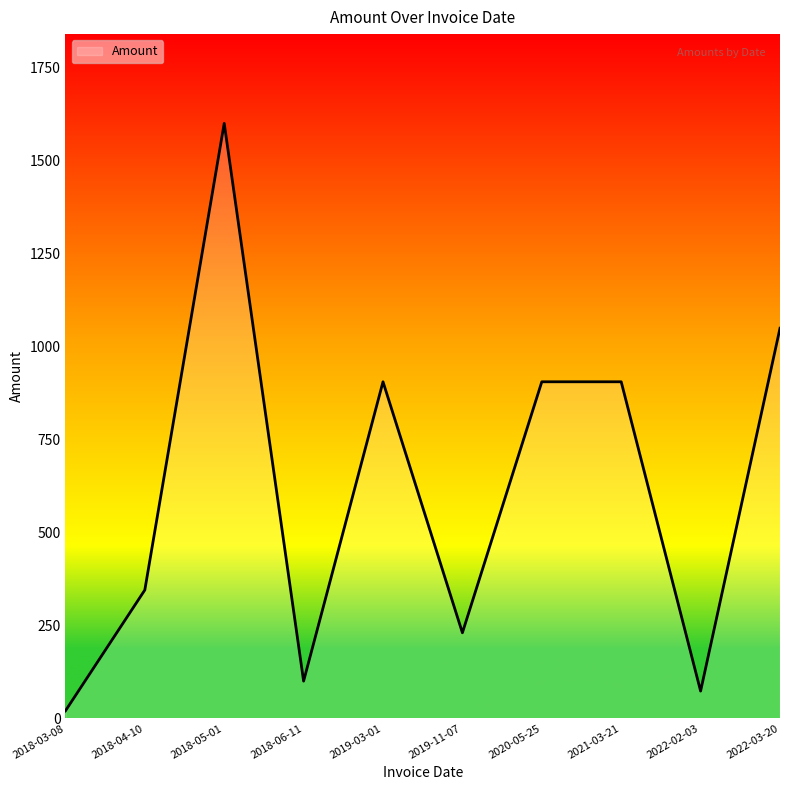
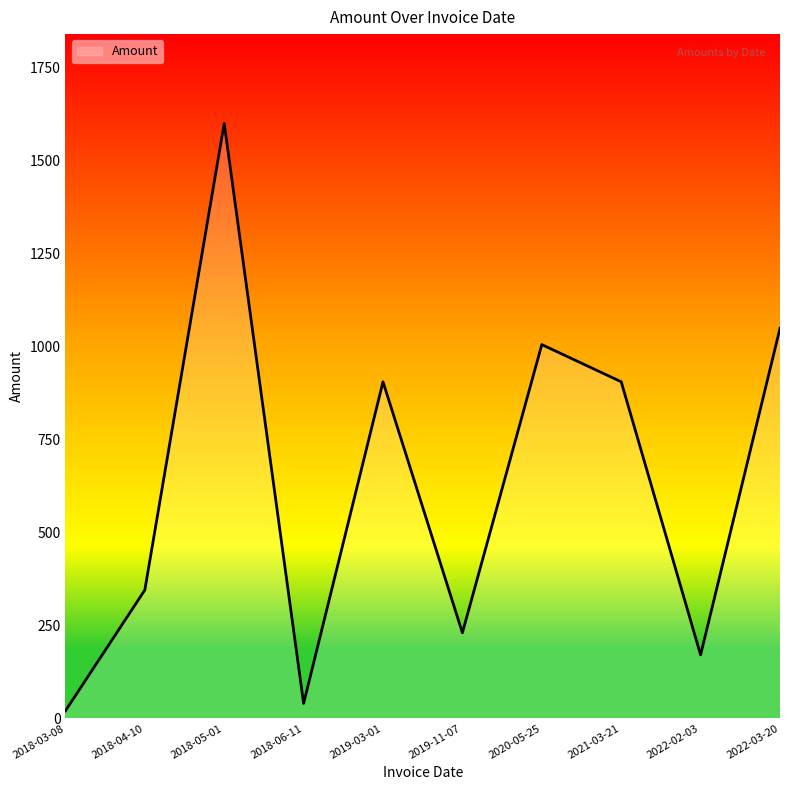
2018-06-11: 100 -> 40
2020-05-25: 910 -> 1010
2022-02-03: 70 -> 170
